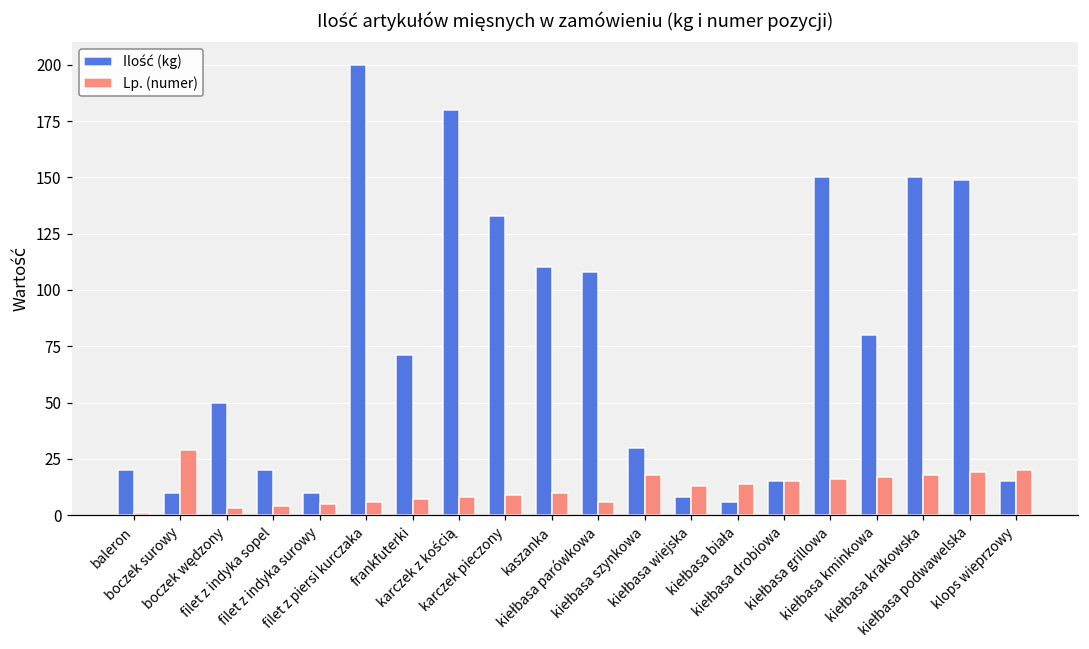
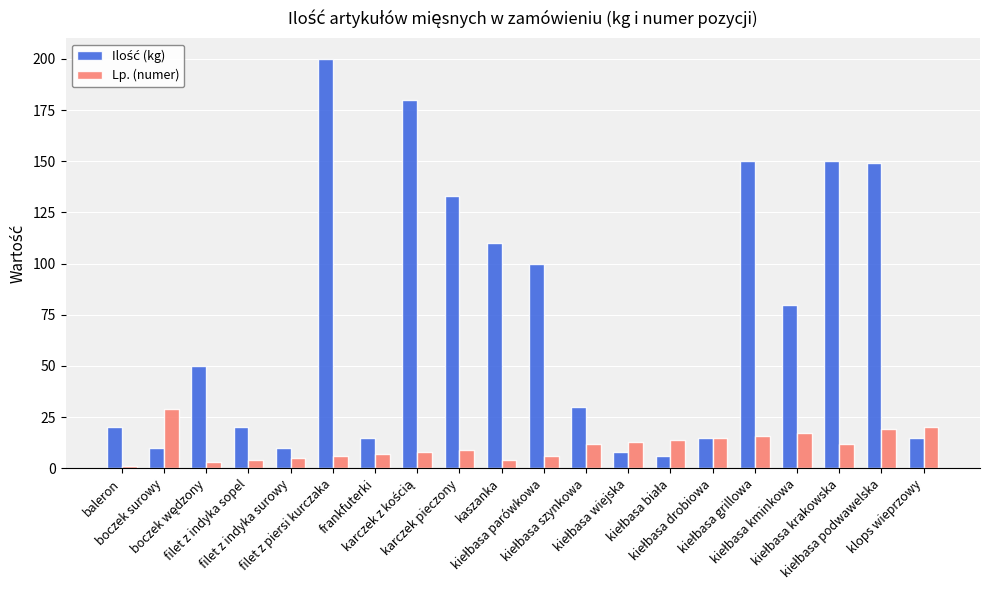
Ilość (kg), frankfuterki: 71 -> 15
Lp. (numer), kaszanka: 10 -> 4
Ilość (kg), kiełbasa parówkowa: 108 -> 100
Lp. (numer), kiełbasa szynkowa: 18 -> 12
Lp. (numer), kiełbasa krakowska: 18 -> 12
